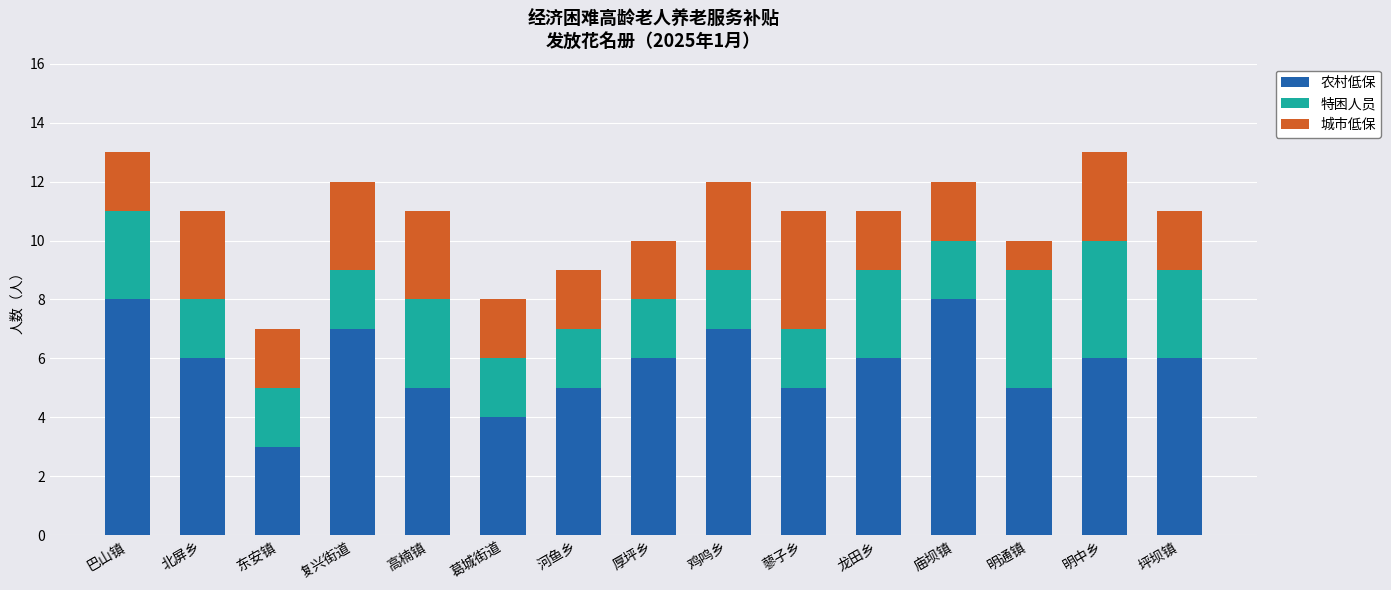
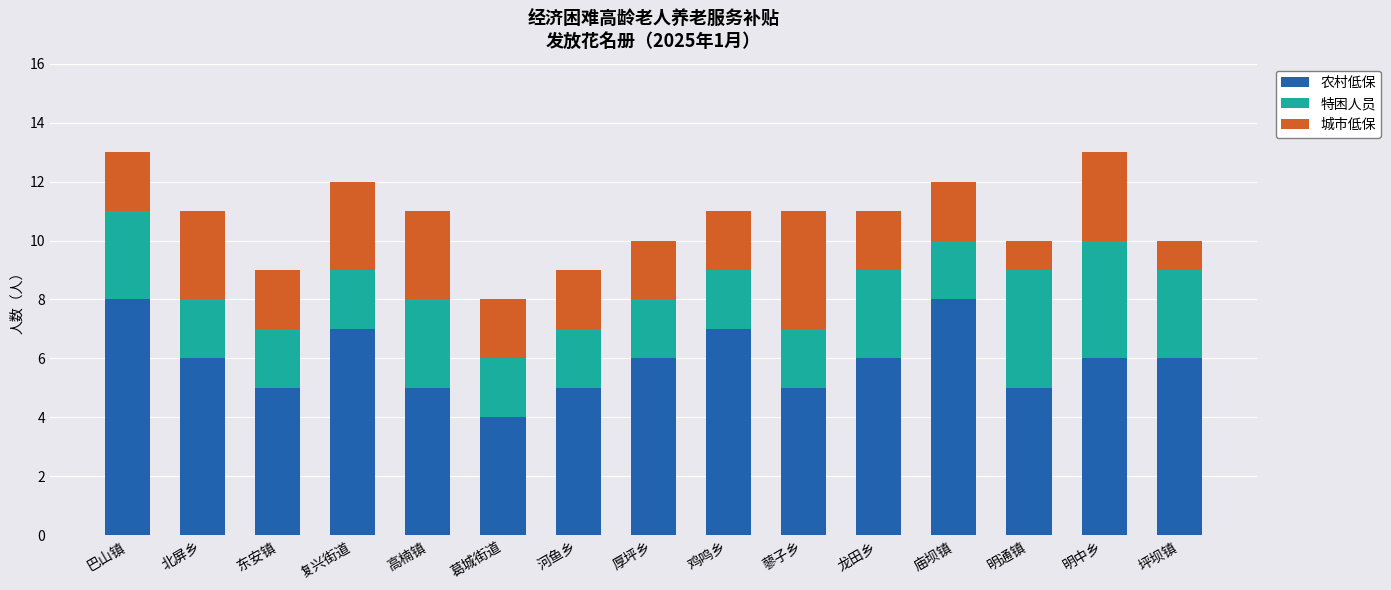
农村低保, 东安镇: 3 -> 5
城市低保, 鸡鸣乡: 3 -> 2
城市低保, 坪坝镇: 2 -> 1
